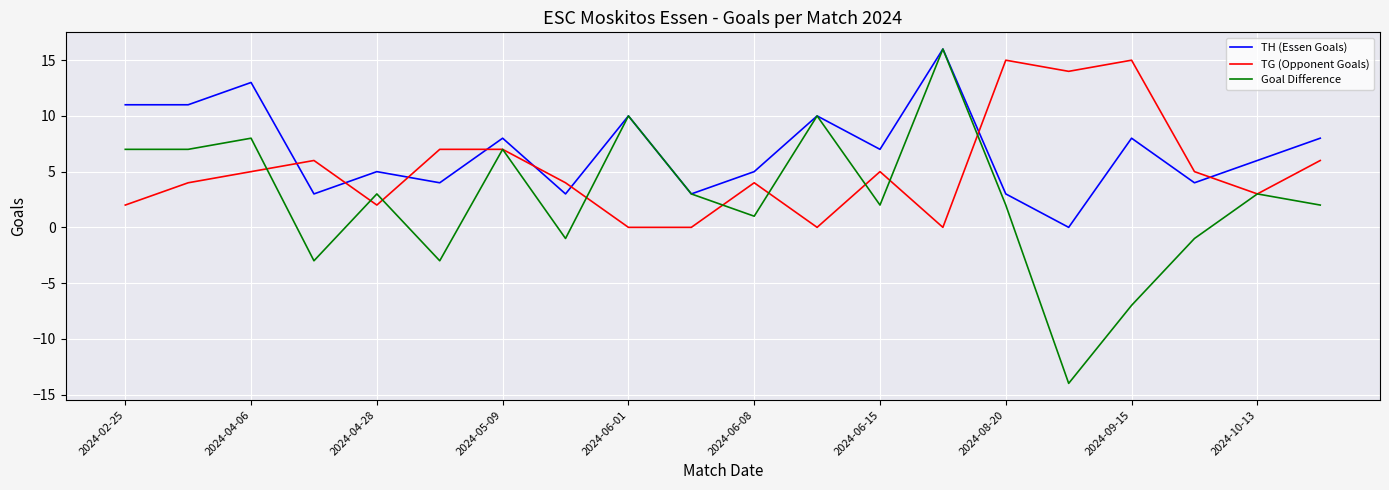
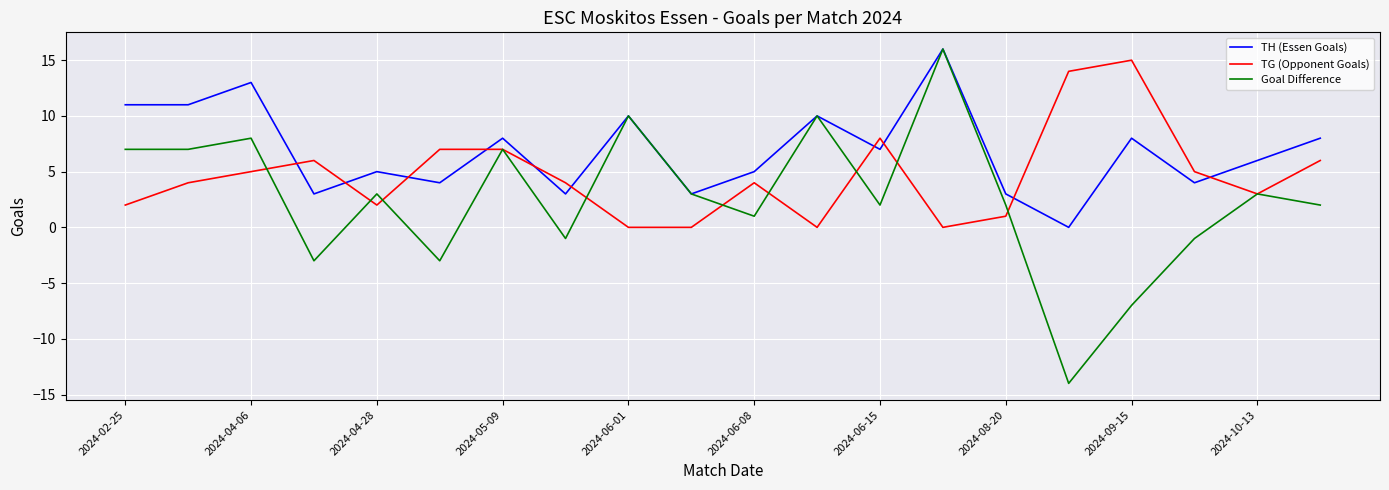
TG (Opponent Goals), 2024-06-15: 5 -> 8
TG (Opponent Goals), 2024-08-20: 15 -> 1
